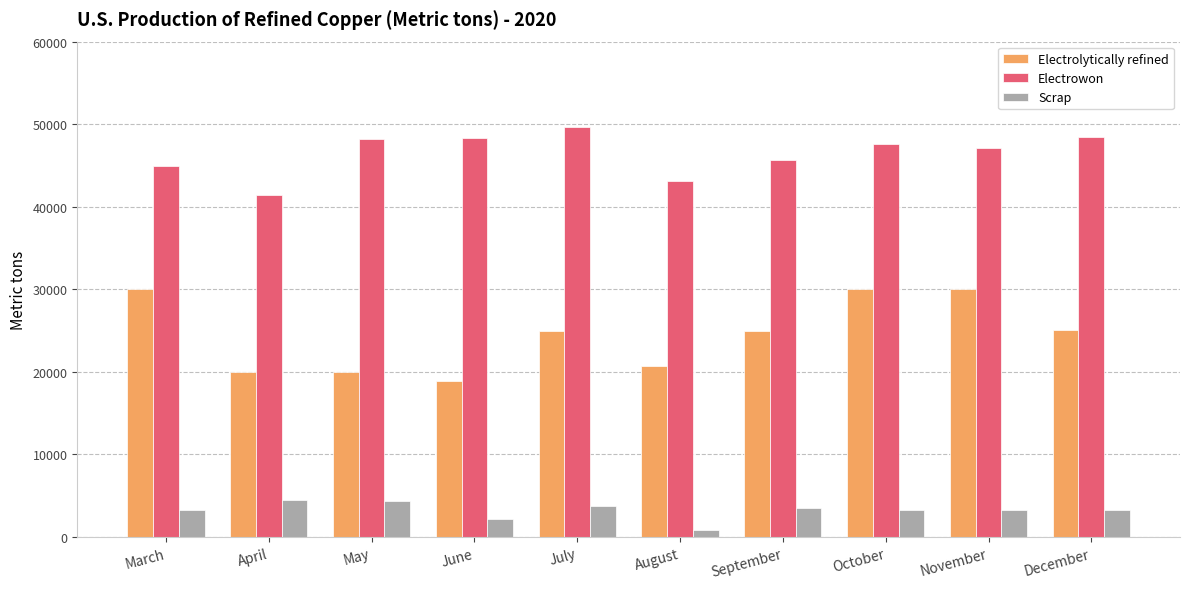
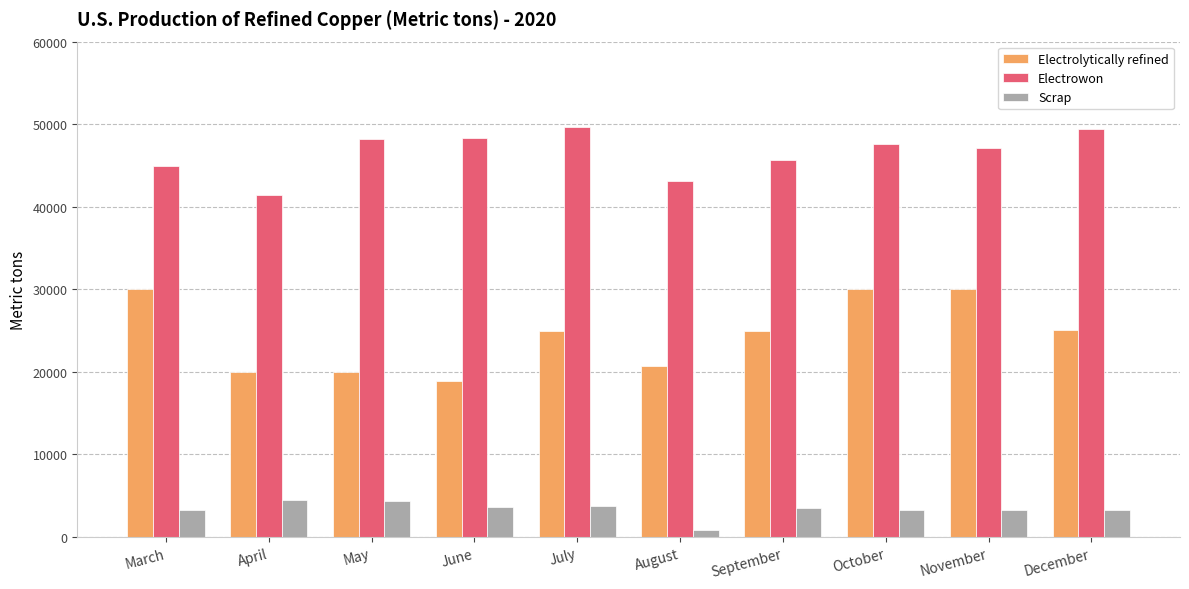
Scrap, June: 2000 -> 4000
Electrowon, December: 48000 -> 49000
